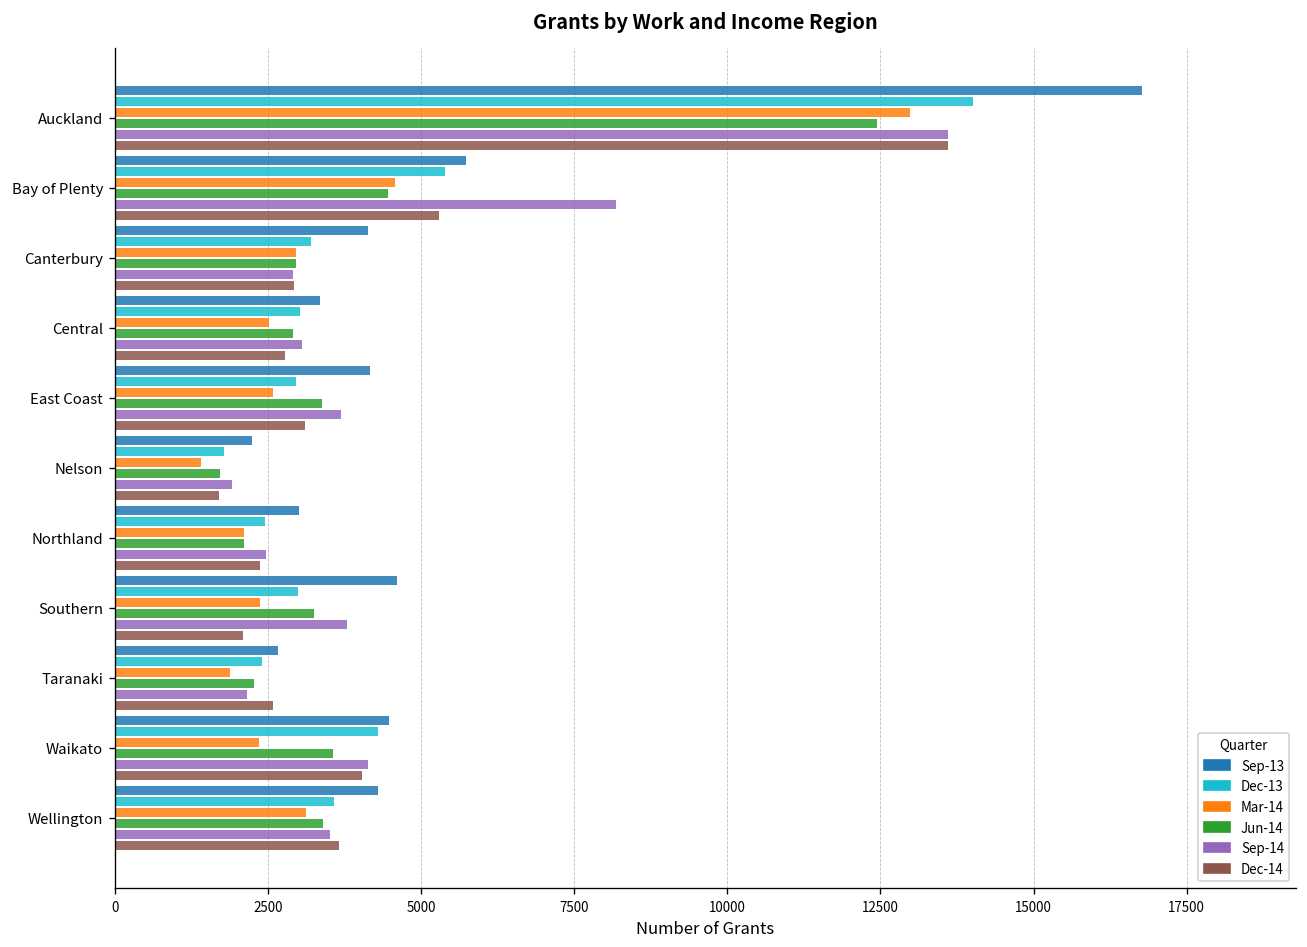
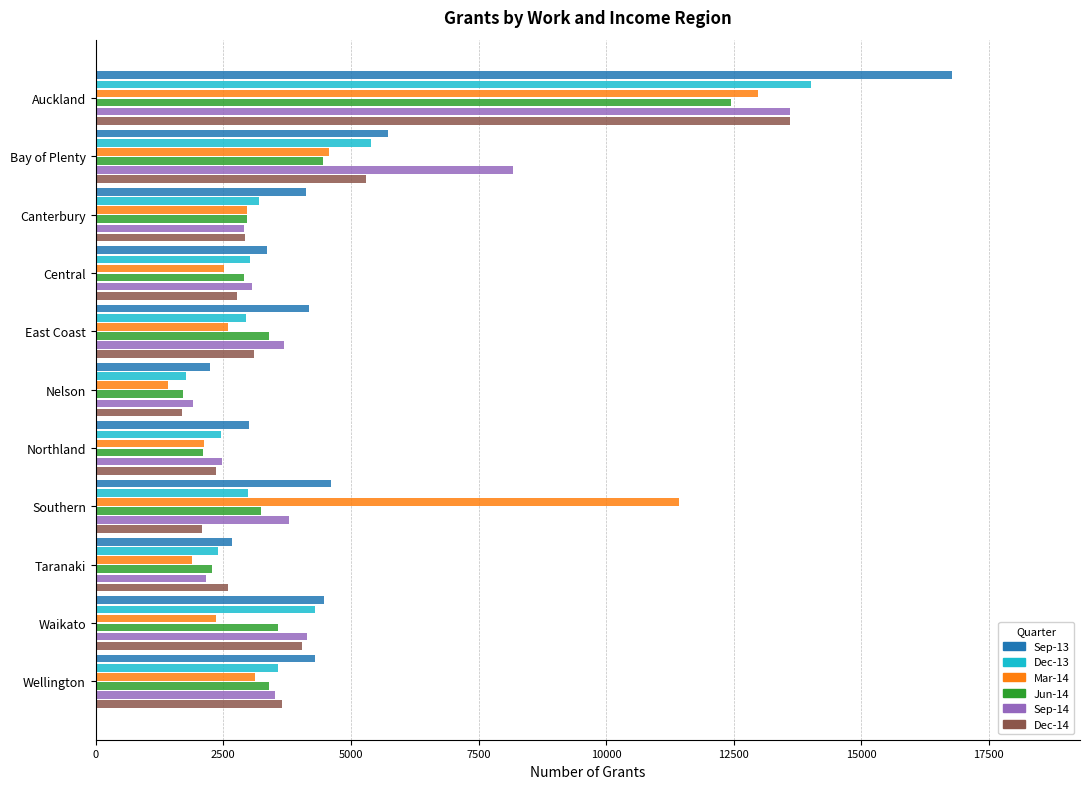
Mar-14, Southern: 2400 -> 11400
